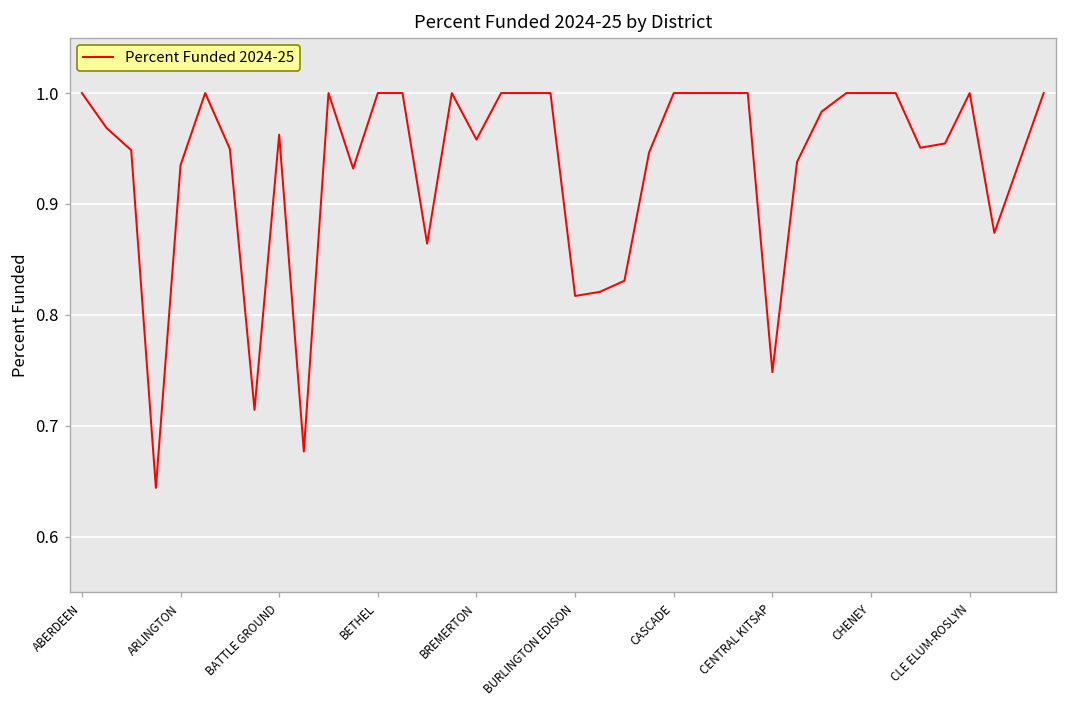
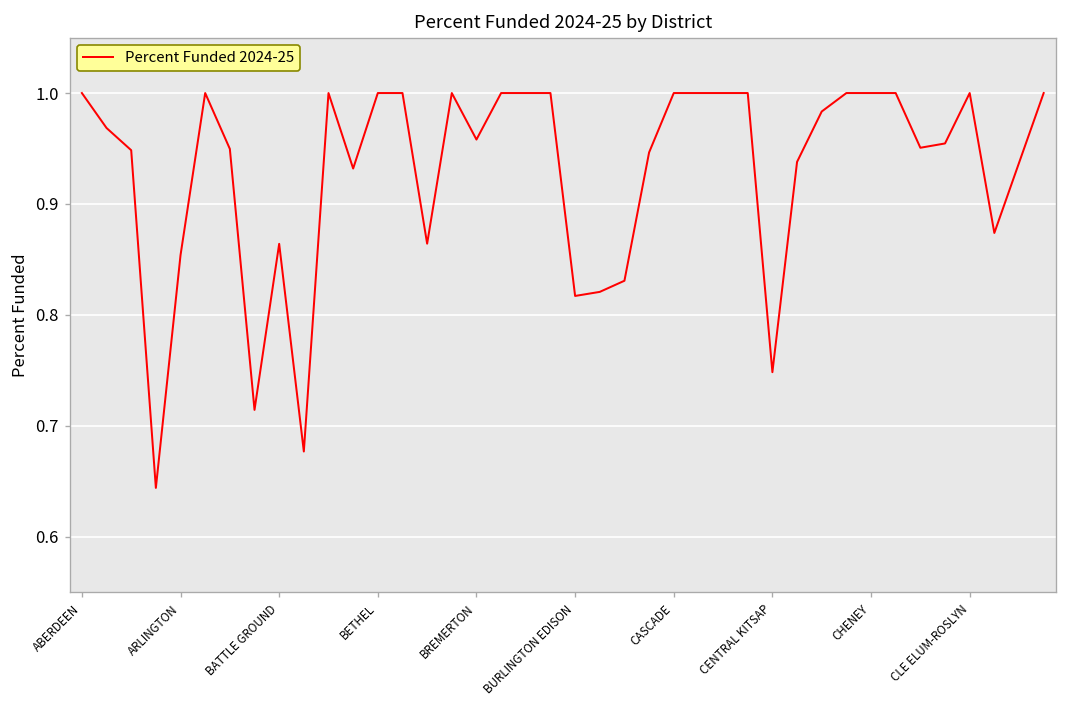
ARLINGTON: 0.93 -> 0.85
BATTLE GROUND: 0.96 -> 0.86
